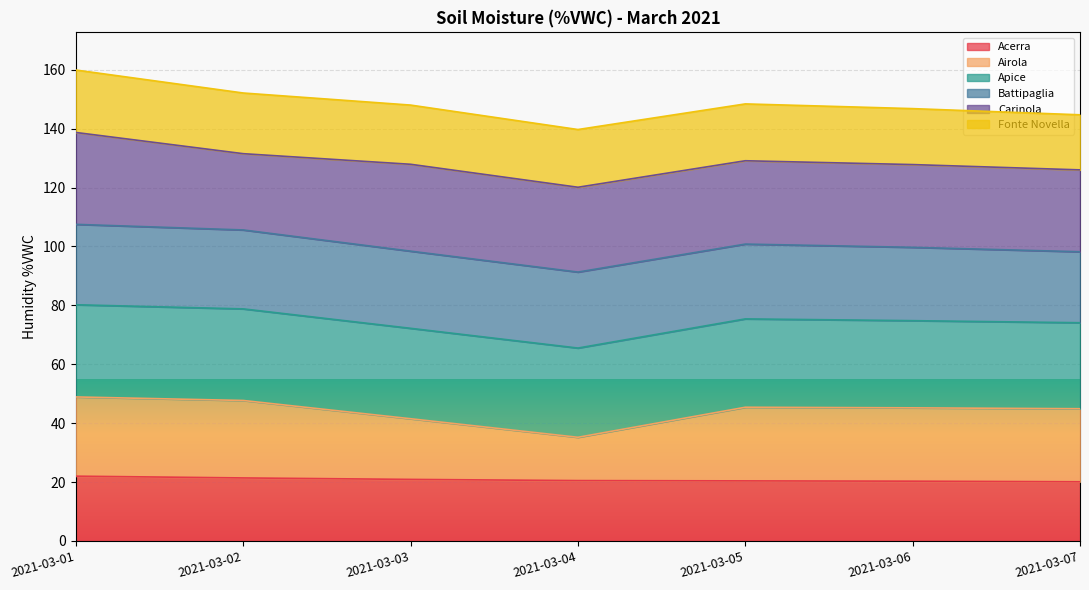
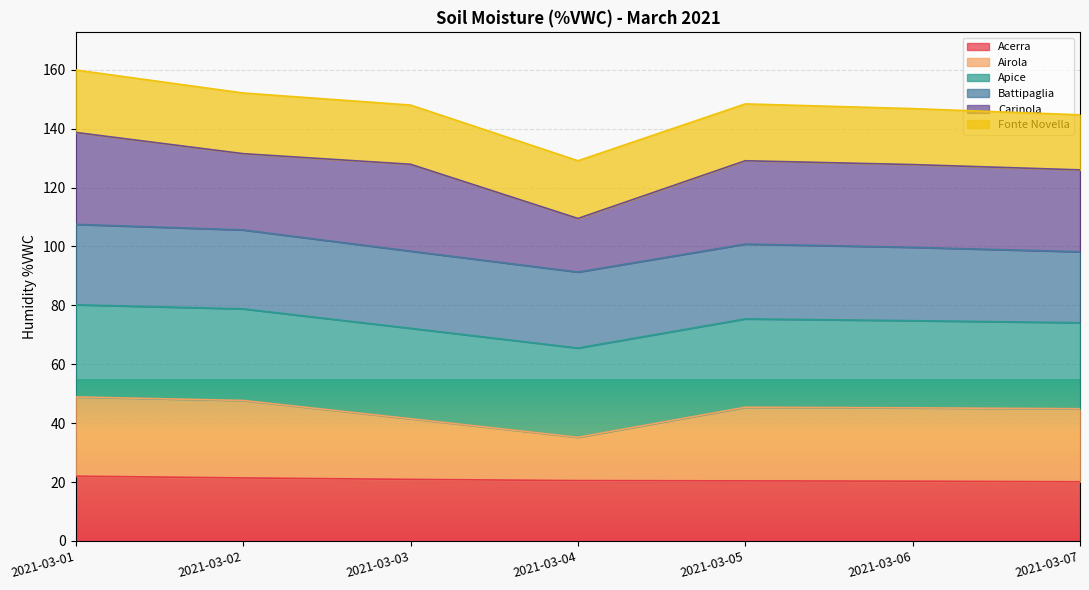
Carinola, 2021-03-04: 29 -> 18
